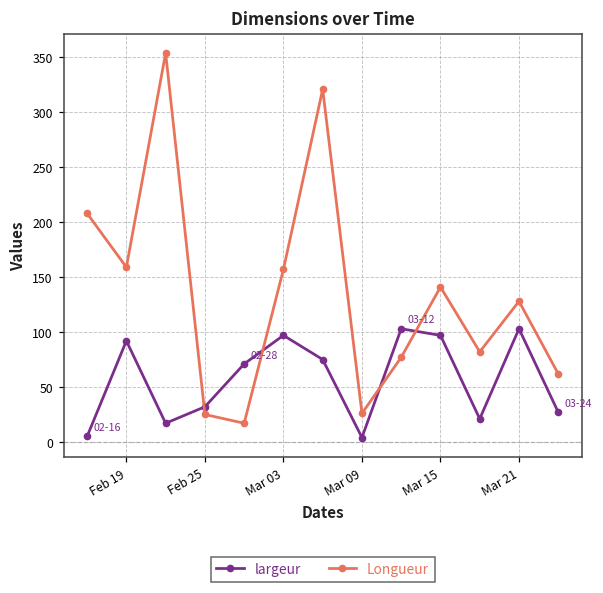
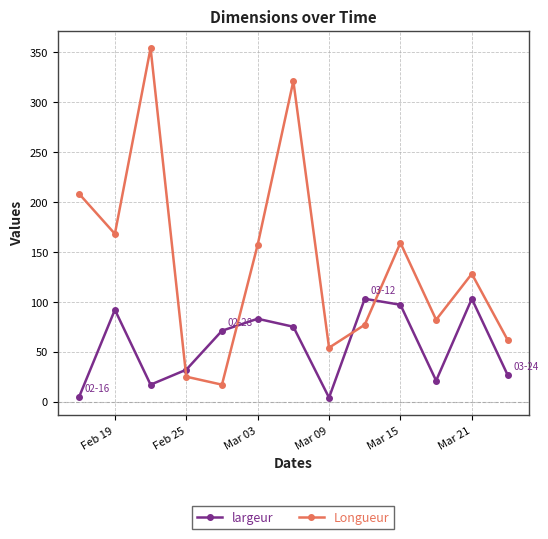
Longueur, Feb 19: 160 -> 170
largeur, Mar 03: 100 -> 80
Longueur, Mar 09: 30 -> 50
Longueur, Mar 15: 140 -> 160
